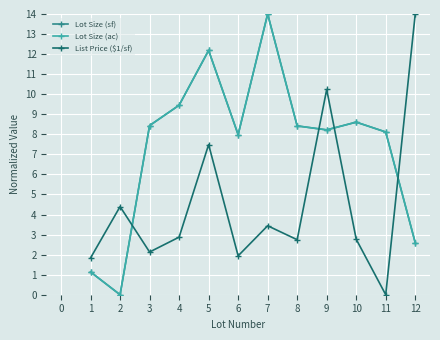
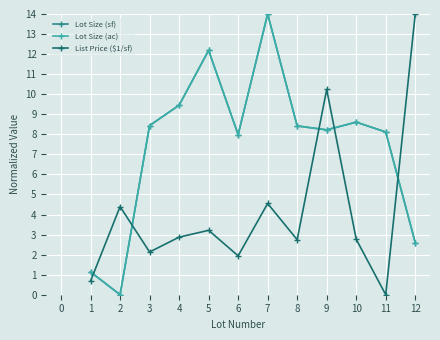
List Price ($1/sf), 1: 1.8 -> 0.7
List Price ($1/sf), 5: 7.5 -> 3.2
List Price ($1/sf), 7: 3.4 -> 4.6
